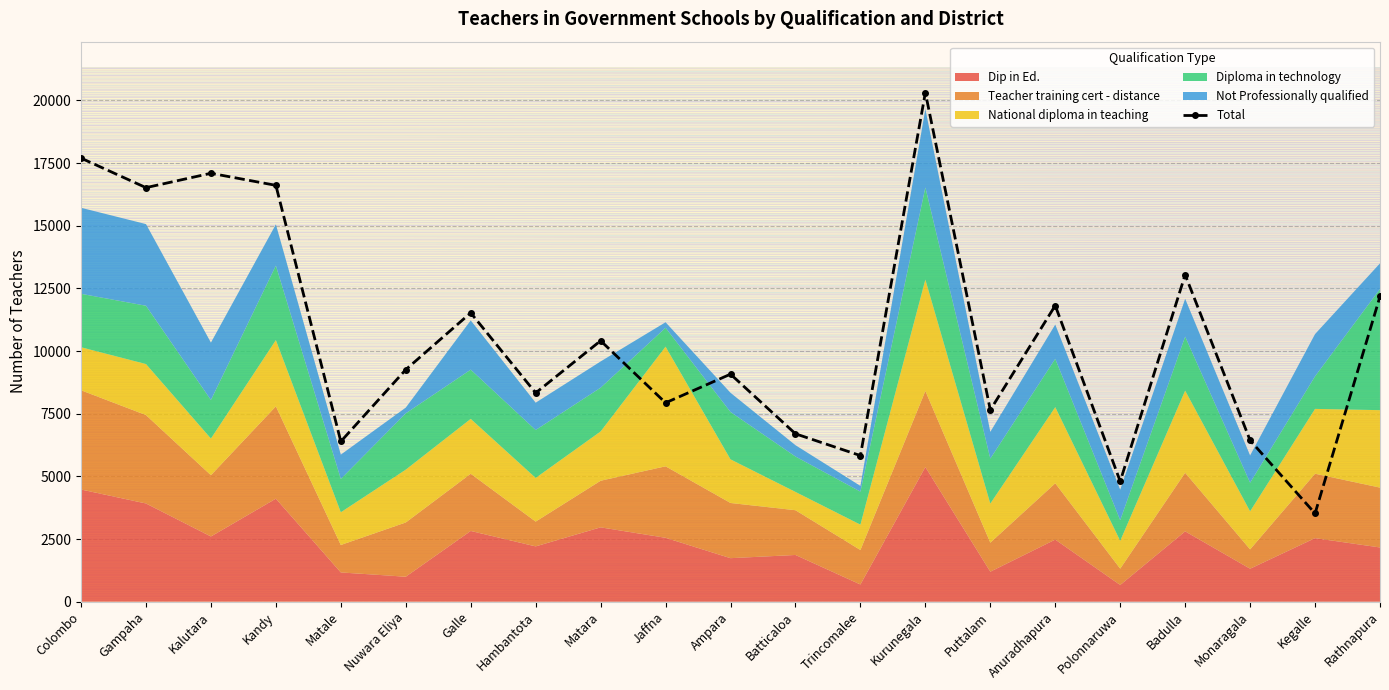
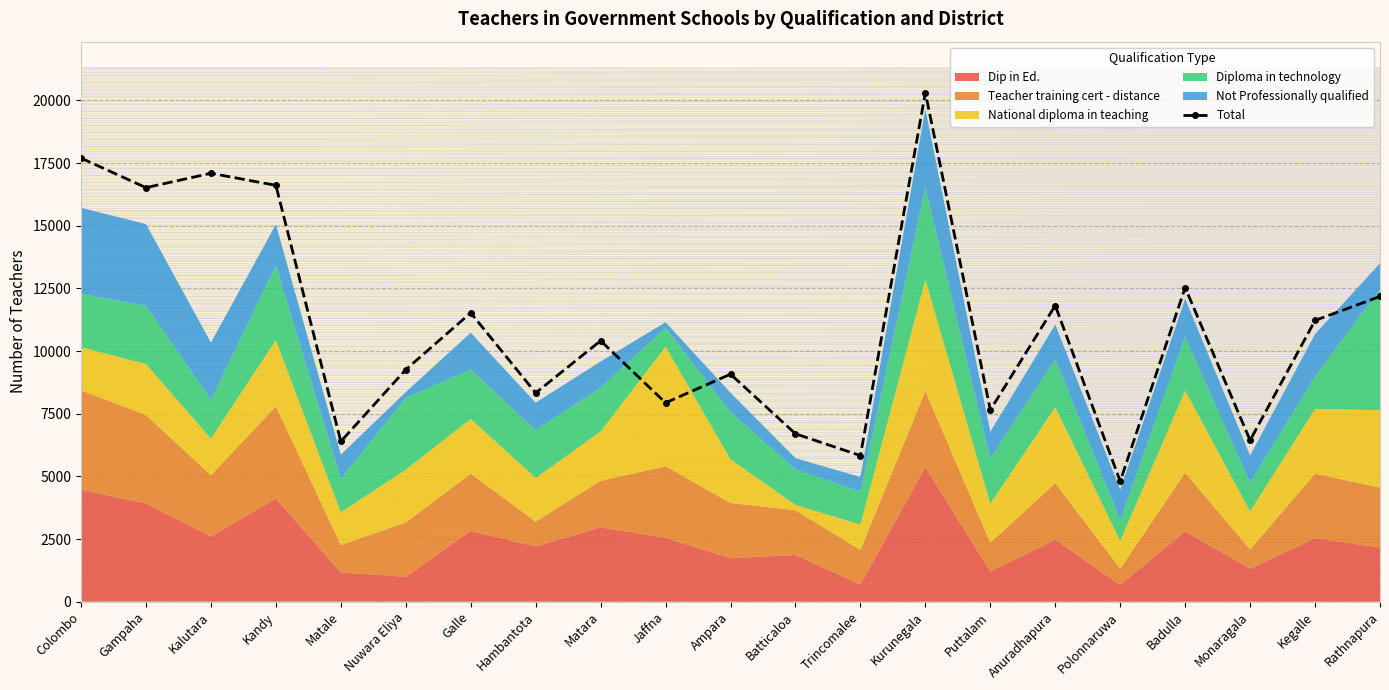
Diploma in technology, Nuwara Eliya: 2200 -> 2900
Not Professionally qualified, Galle: 2000 -> 1500
National diploma in teaching, Batticaloa: 700 -> 200
Not Professionally qualified, Trincomalee: 200 -> 600
Total, Badulla: 13000 -> 12500
Total, Kegalle: 3500 -> 11200
